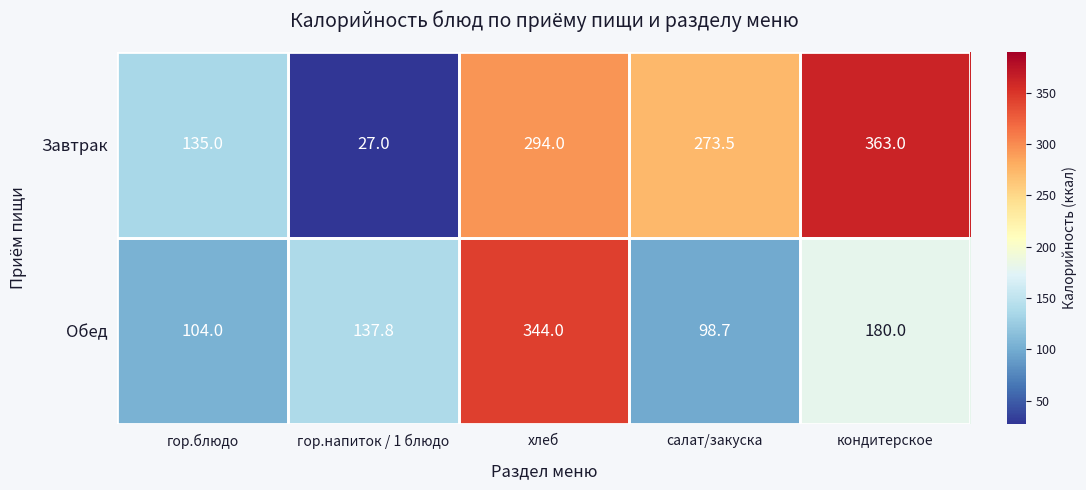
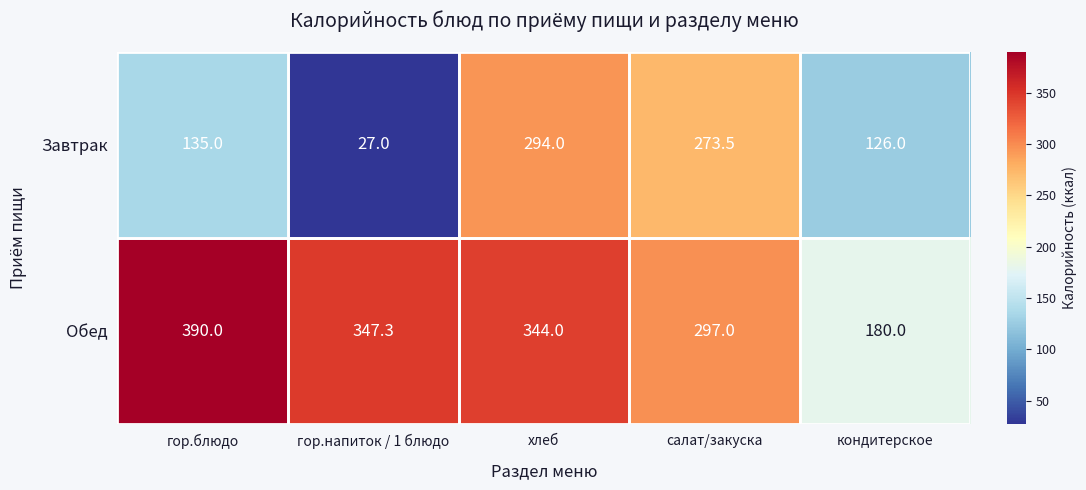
Завтрак, кондитерское: 363.0 -> 126.0
Обед, гор.блюдо: 104.0 -> 390.0
Обед, гор.напиток / 1 блюдо: 137.8 -> 347.3
Обед, салат/закуска: 98.7 -> 297.0
